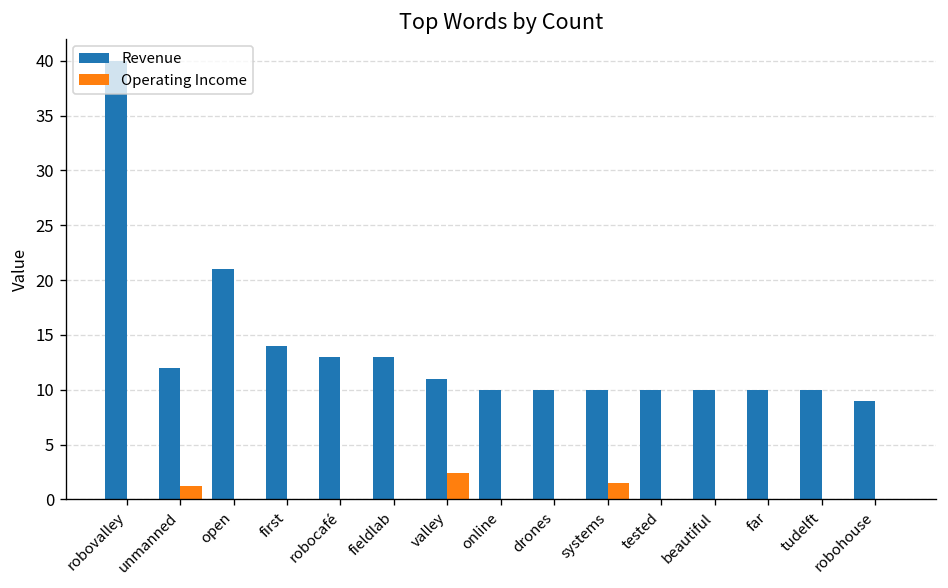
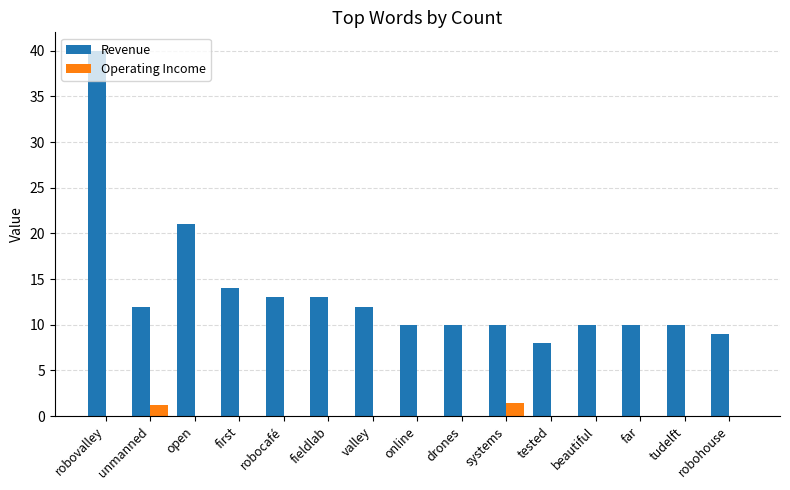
Revenue, valley: 11 -> 12
Operating Income, valley: 2 -> 0
Revenue, tested: 10 -> 8
